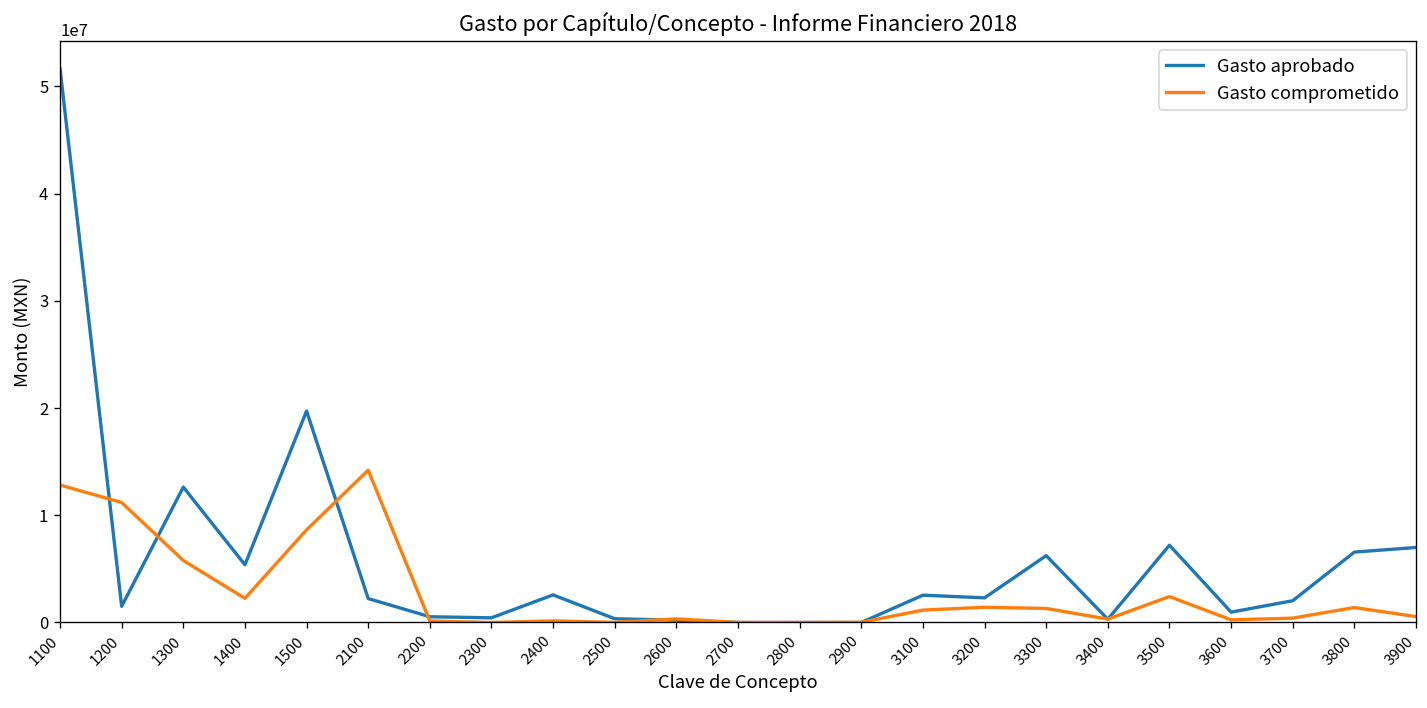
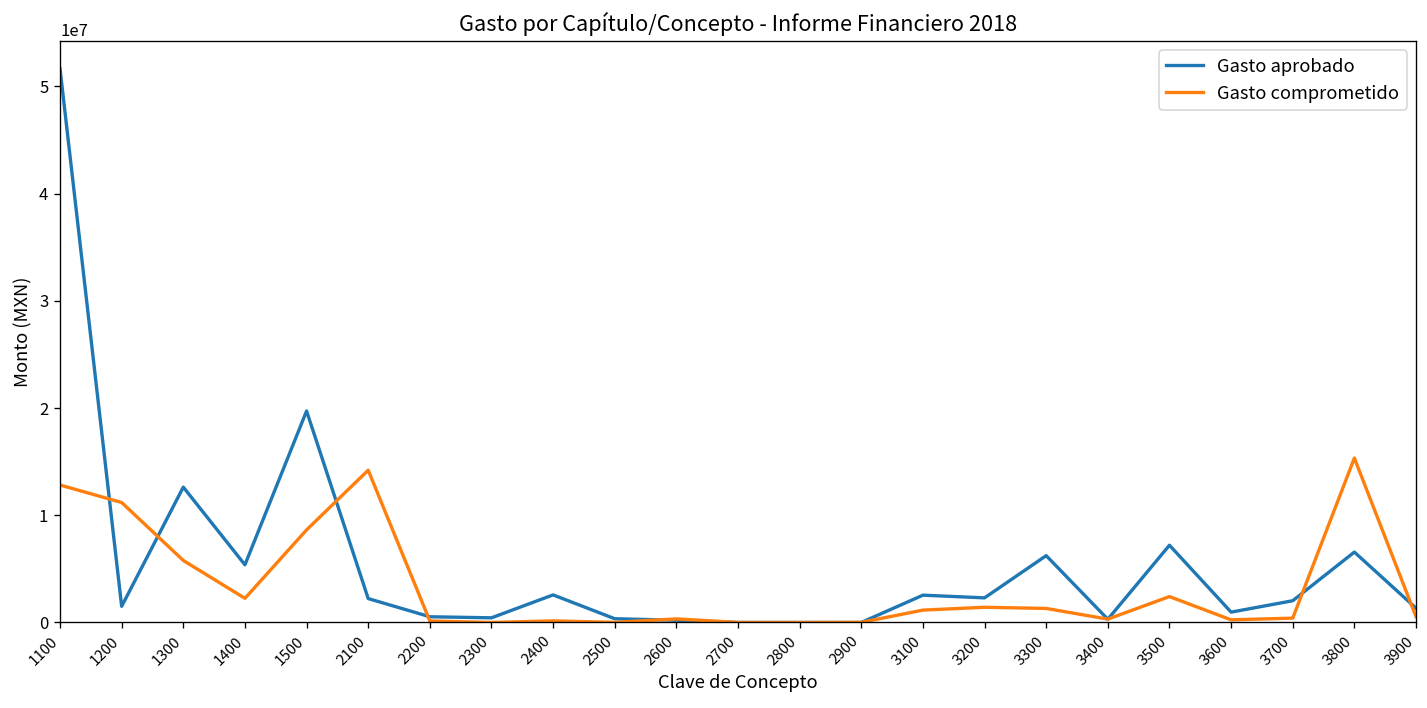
Gasto comprometido, 3800: 1000000 -> 15000000
Gasto aprobado, 3900: 7000000 -> 1000000
